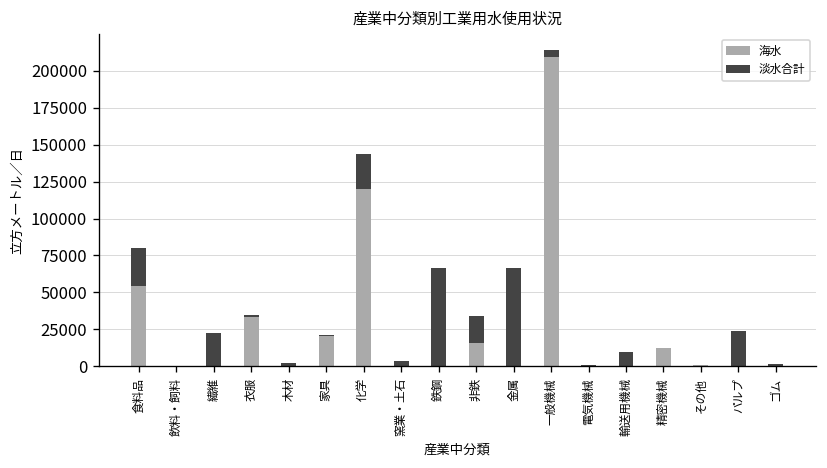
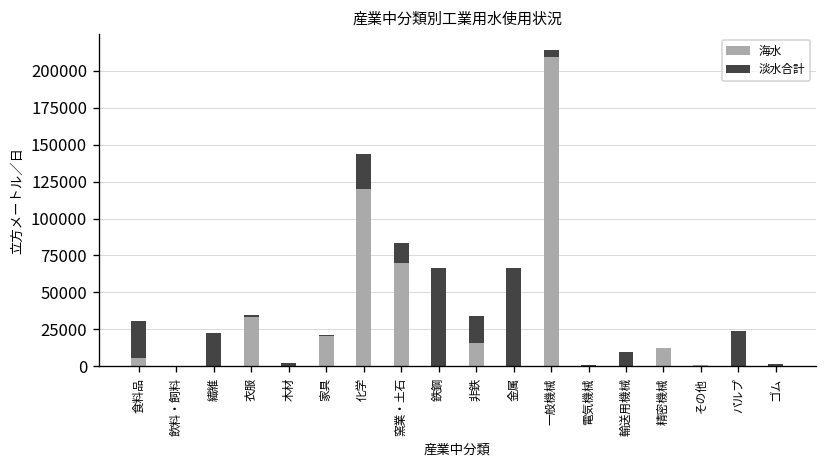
海水, 食料品: 55000 -> 6000
海水, 窯業・土石: 0 -> 70000
淡水合計, 窯業・土石: 4000 -> 14000
